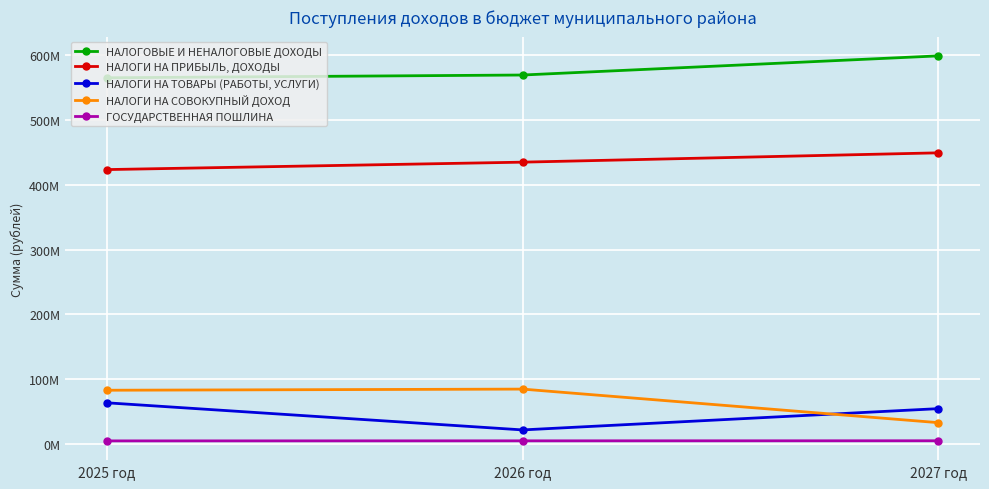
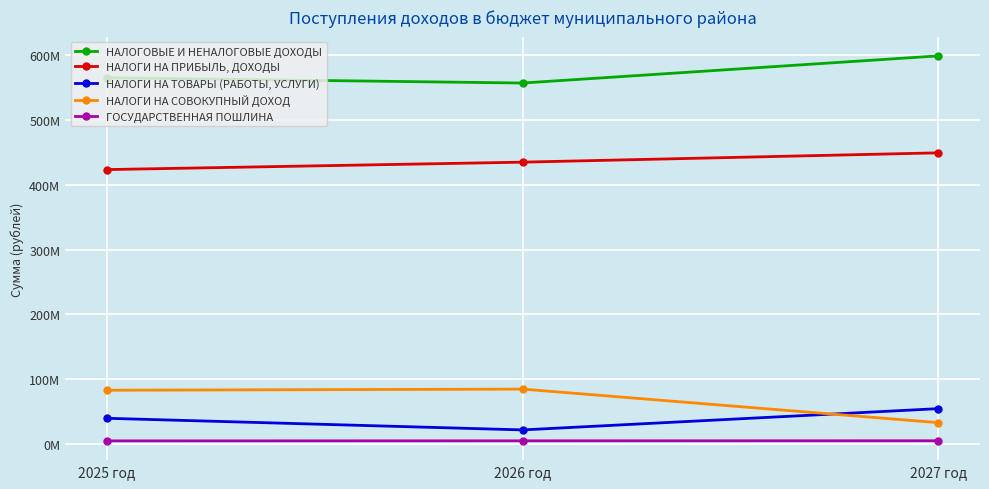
НАЛОГИ НА ТОВАРЫ (РАБОТЫ, УСЛУГИ), 2025 год: 60000000 -> 40000000
НАЛОГОВЫЕ И НЕНАЛОГОВЫЕ ДОХОДЫ, 2026 год: 570000000 -> 560000000
